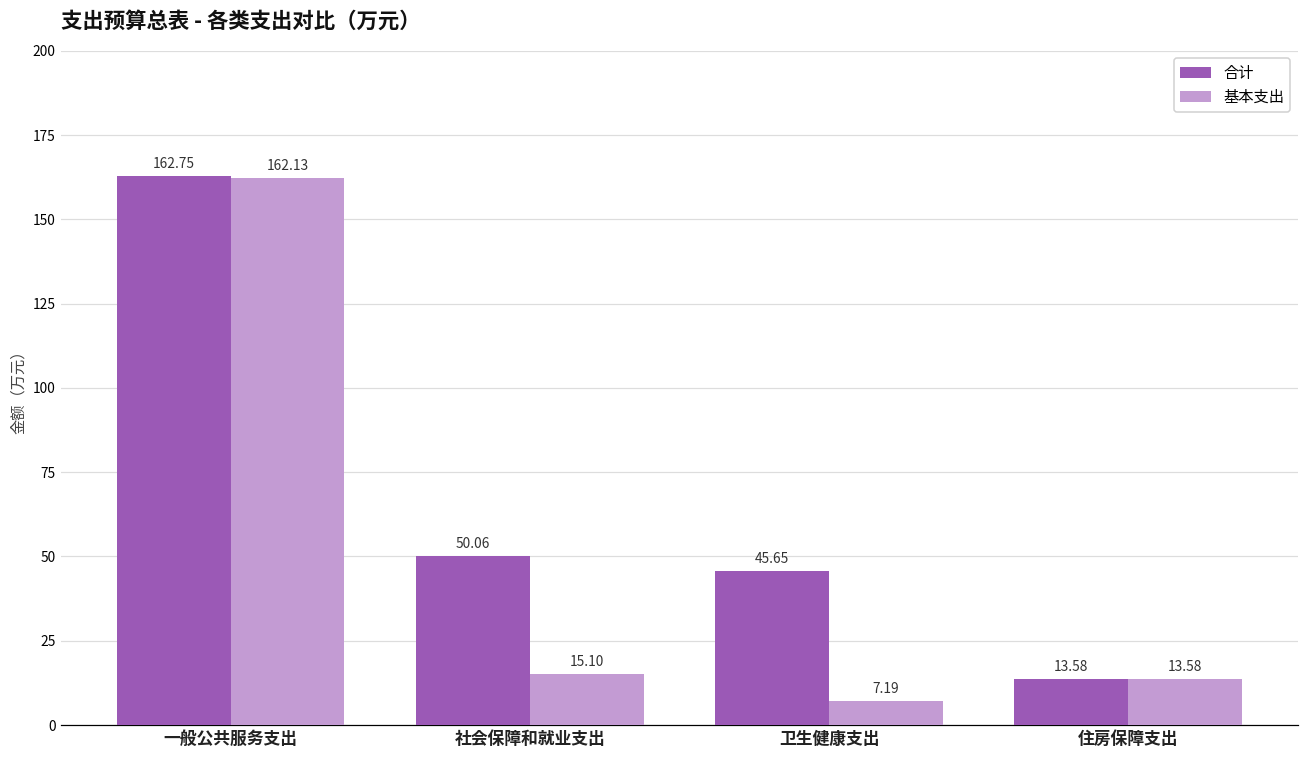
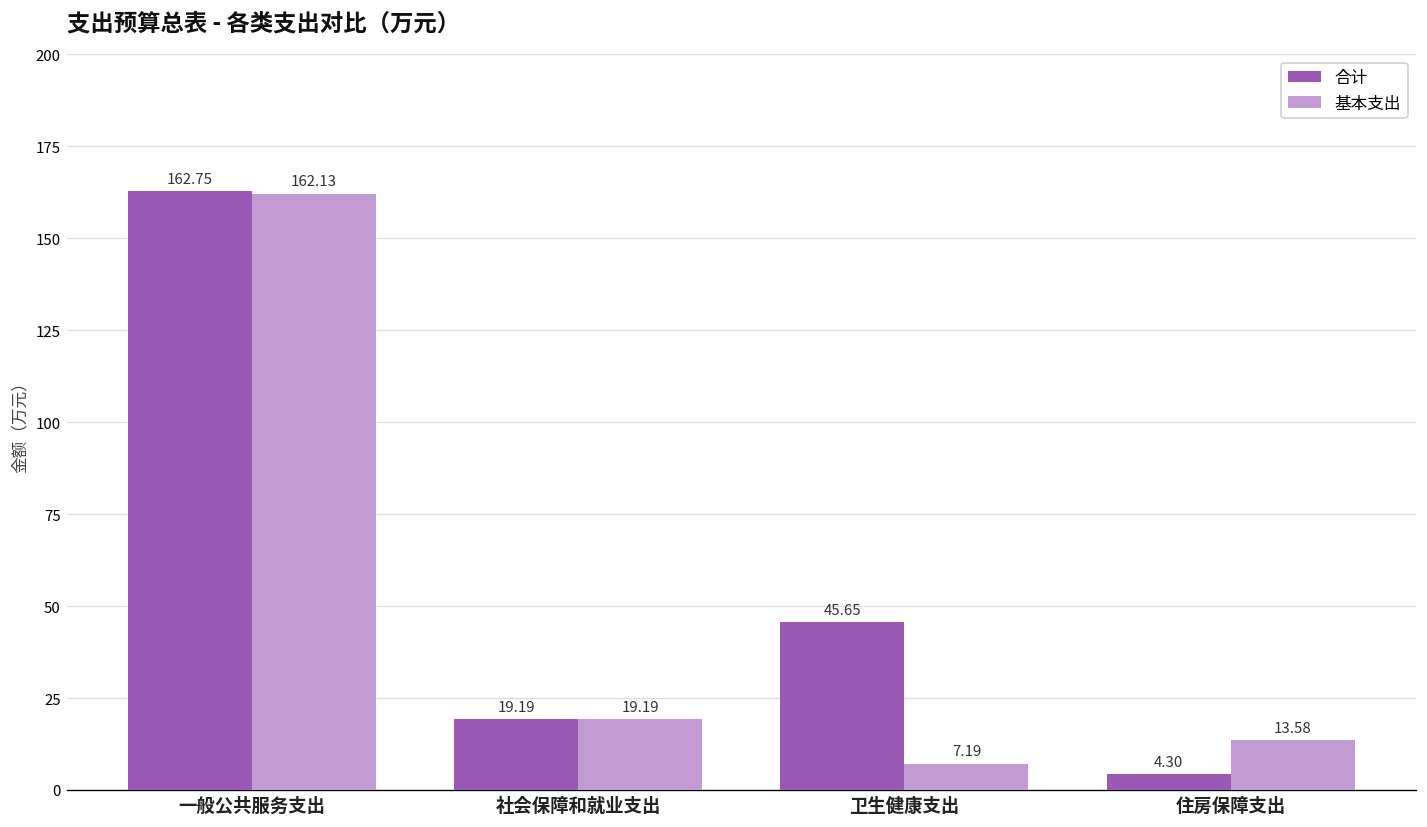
合计, 社会保障和就业支出: 50.06 -> 19.19
基本支出, 社会保障和就业支出: 15.10 -> 19.19
合计, 住房保障支出: 13.58 -> 4.30
